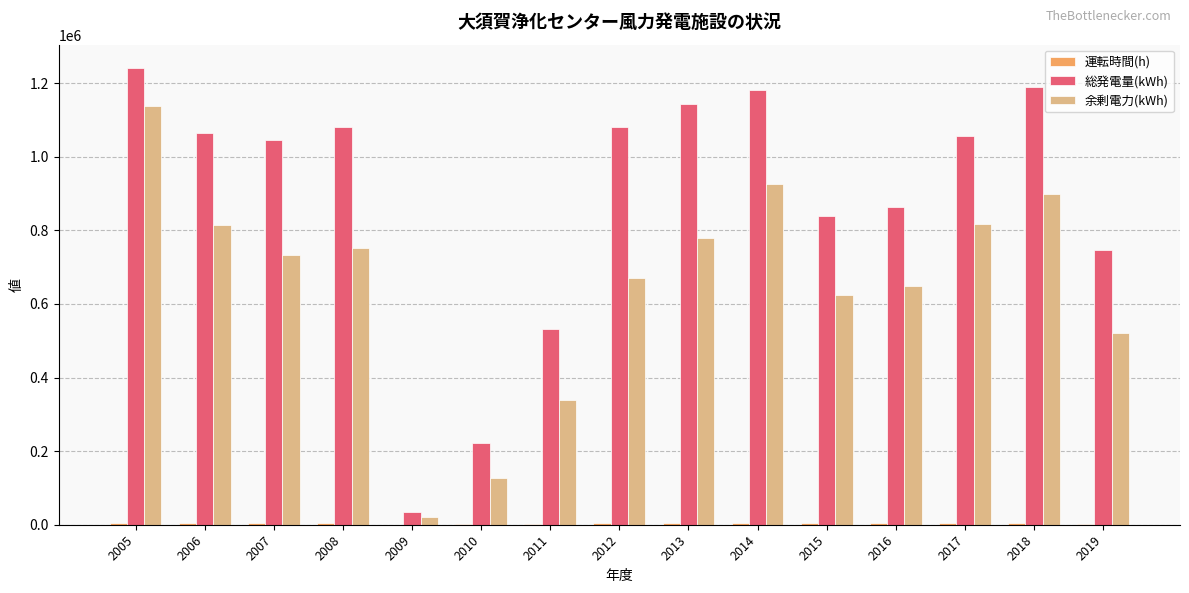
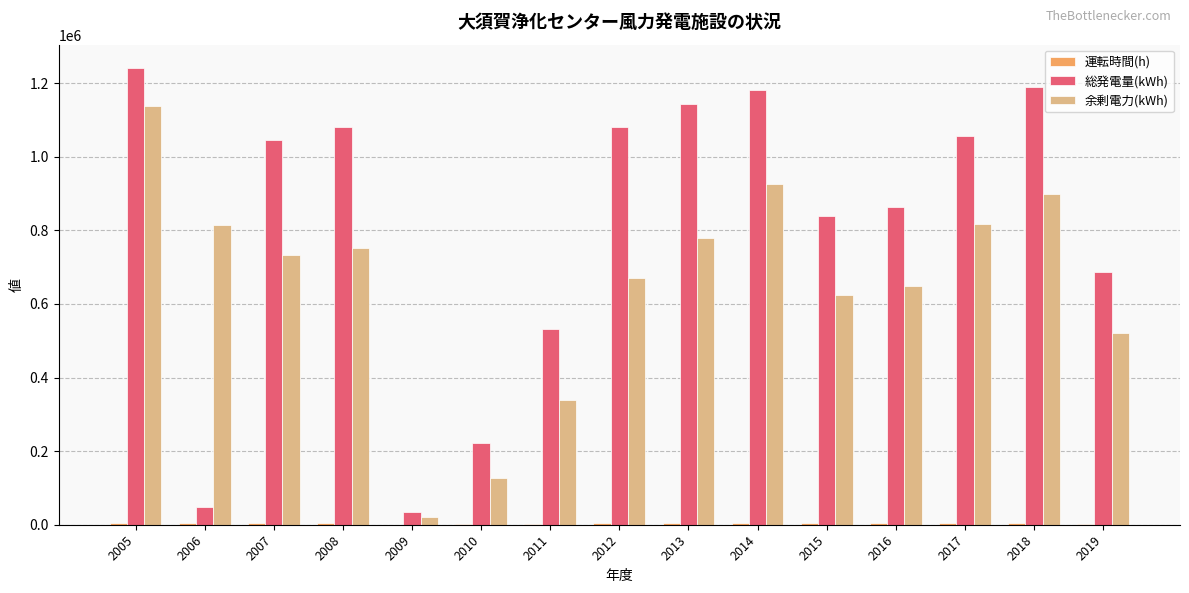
総発電量(kWh), 2006: 1070000 -> 50000
総発電量(kWh), 2019: 750000 -> 690000
